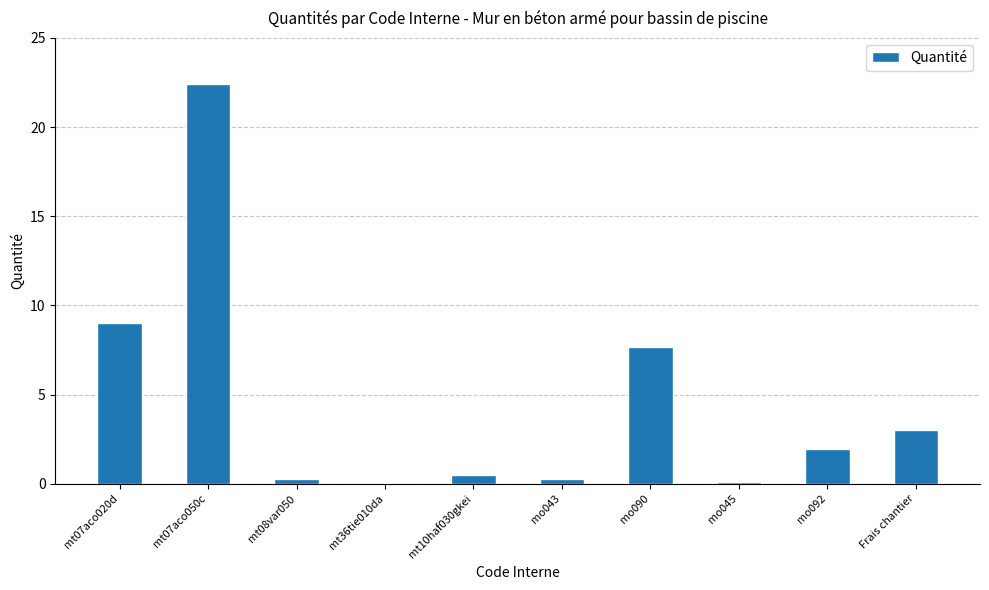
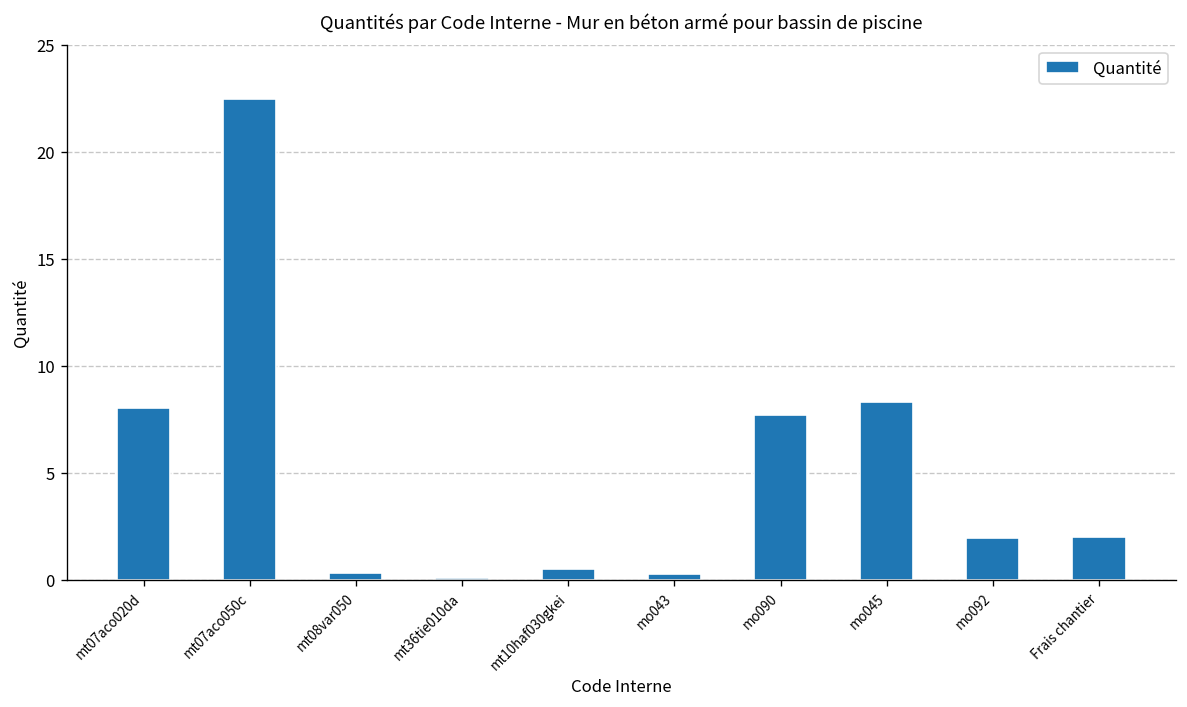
mt07aco020d: 9 -> 8
mo045: 0.1 -> 8.3
Frais chantier: 3 -> 2
